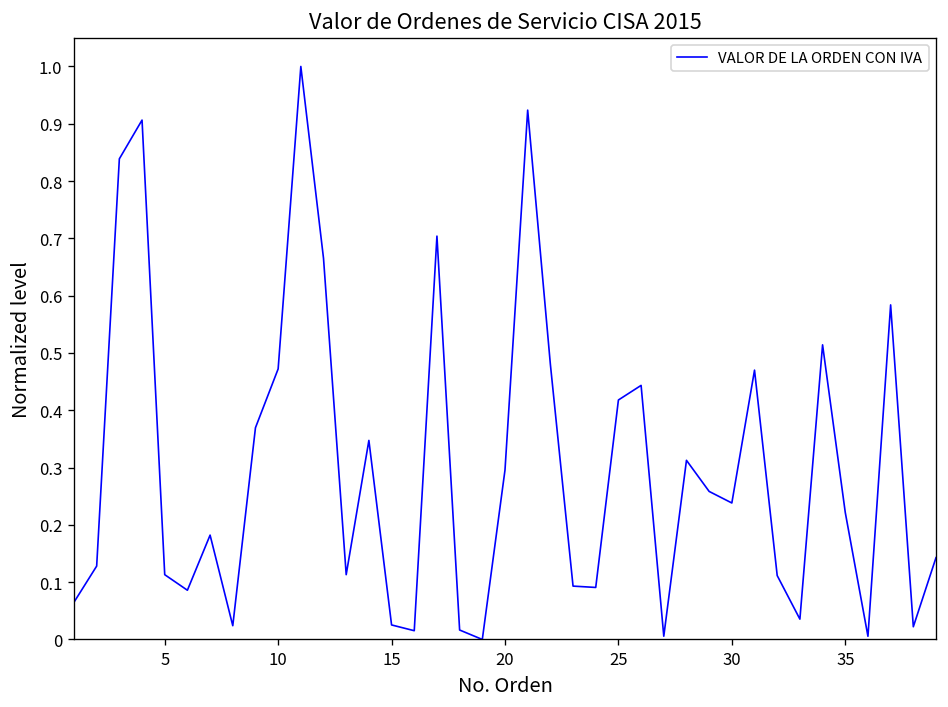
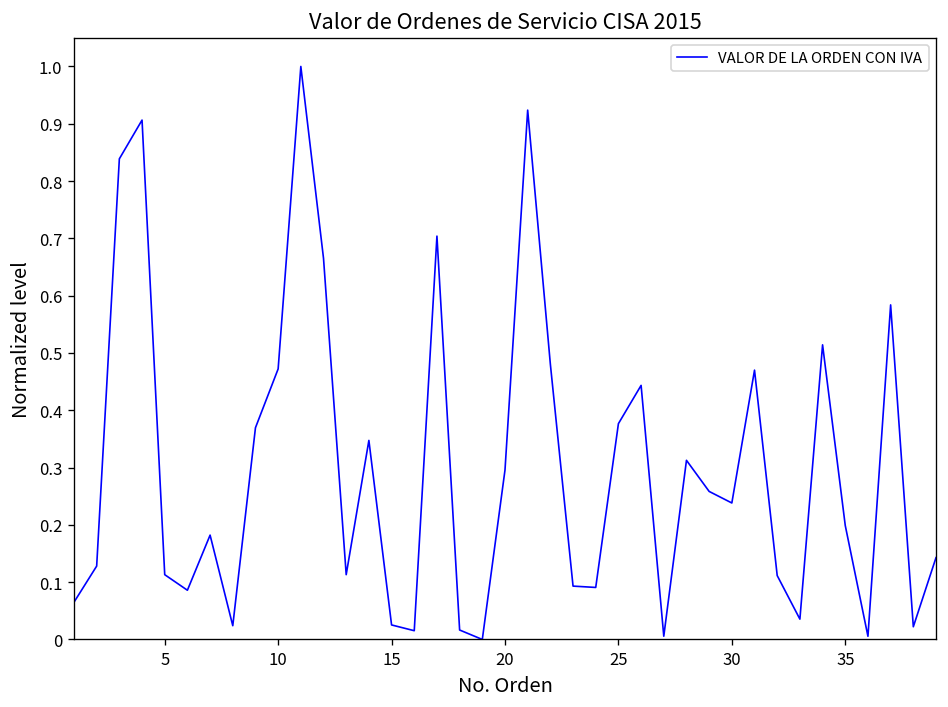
25: 0.42 -> 0.38
35: 0.22 -> 0.20
